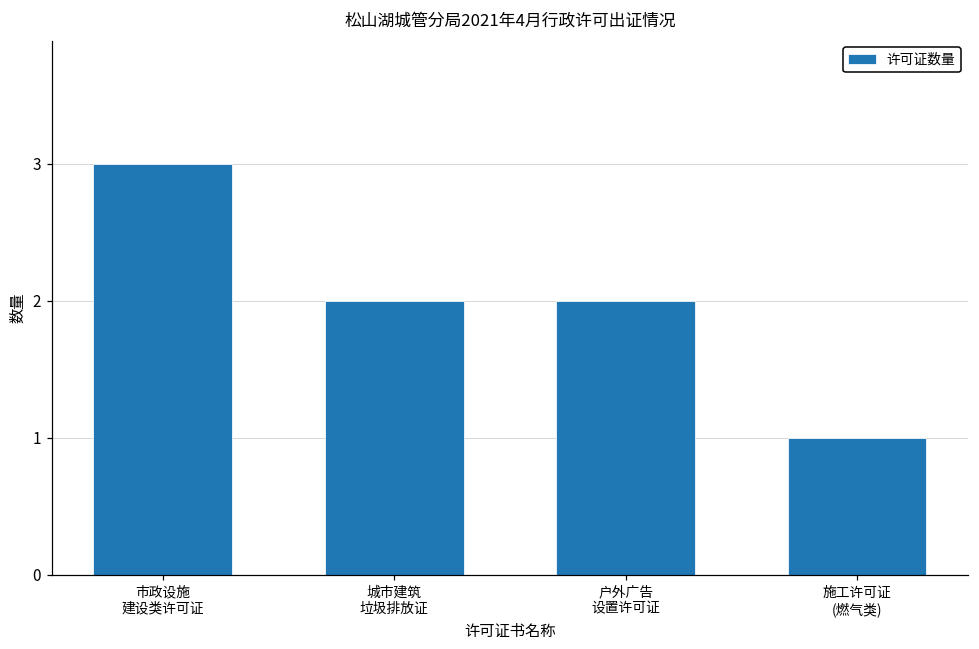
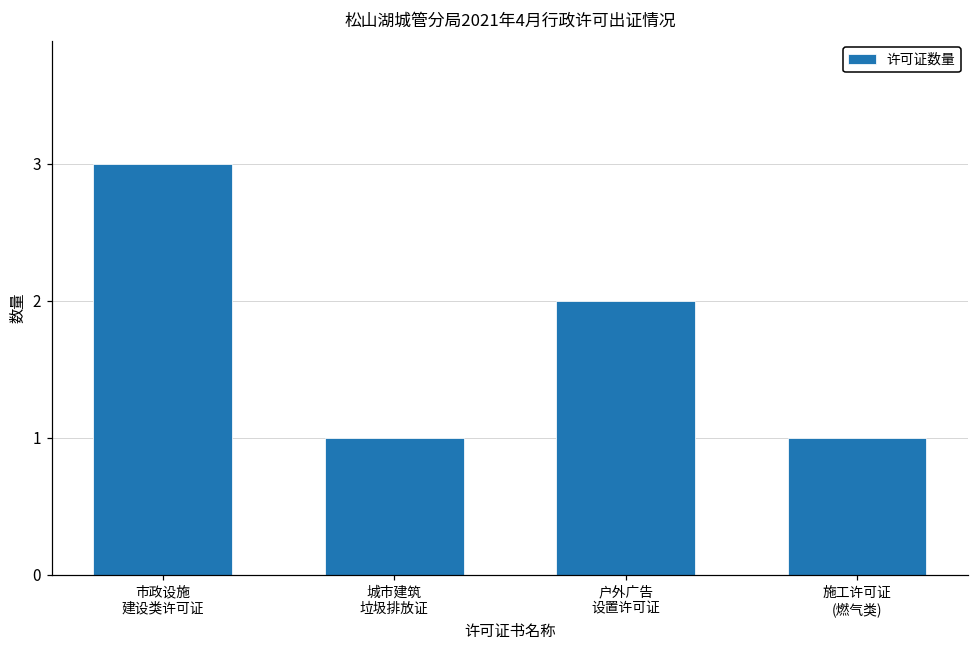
城市建筑 垃圾排放证: 2 -> 1
